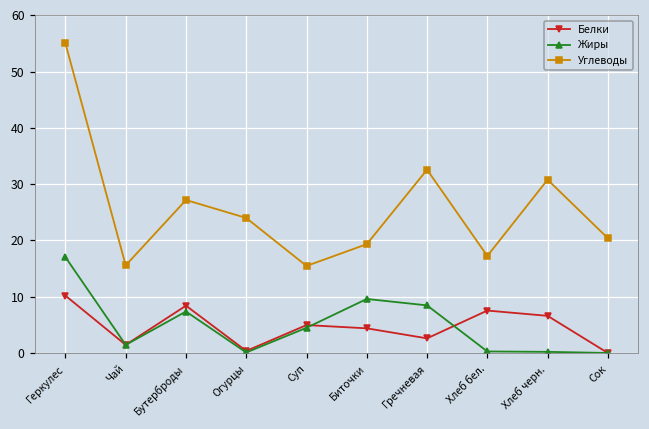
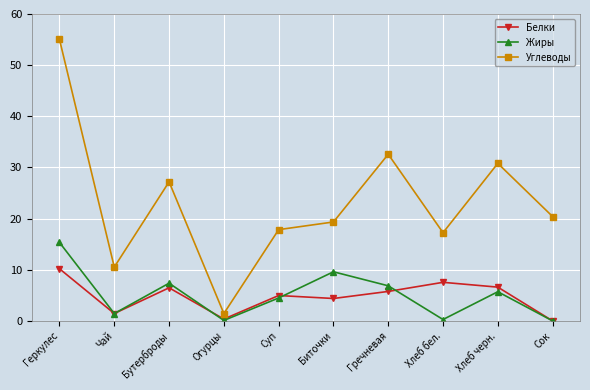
Жиры, Геркулес: 17 -> 15
Углеводы, Чай: 16 -> 11
Белки, Бутерброды: 8 -> 6
Углеводы, Огурцы: 24 -> 1
Углеводы, Суп: 15 -> 18
Белки, Гречневая: 3 -> 6
Жиры, Гречневая: 8 -> 7
Жиры, Хлеб черн.: 0 -> 6
